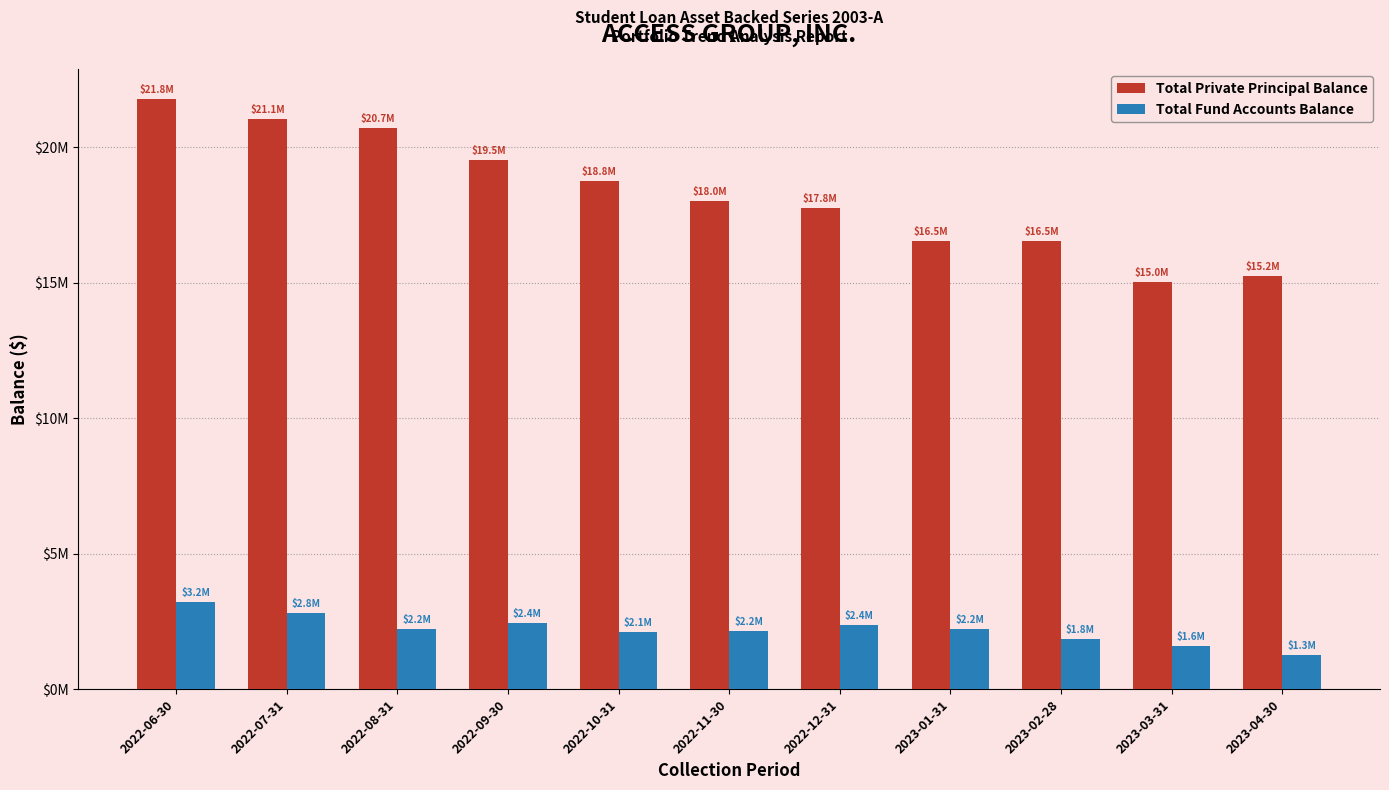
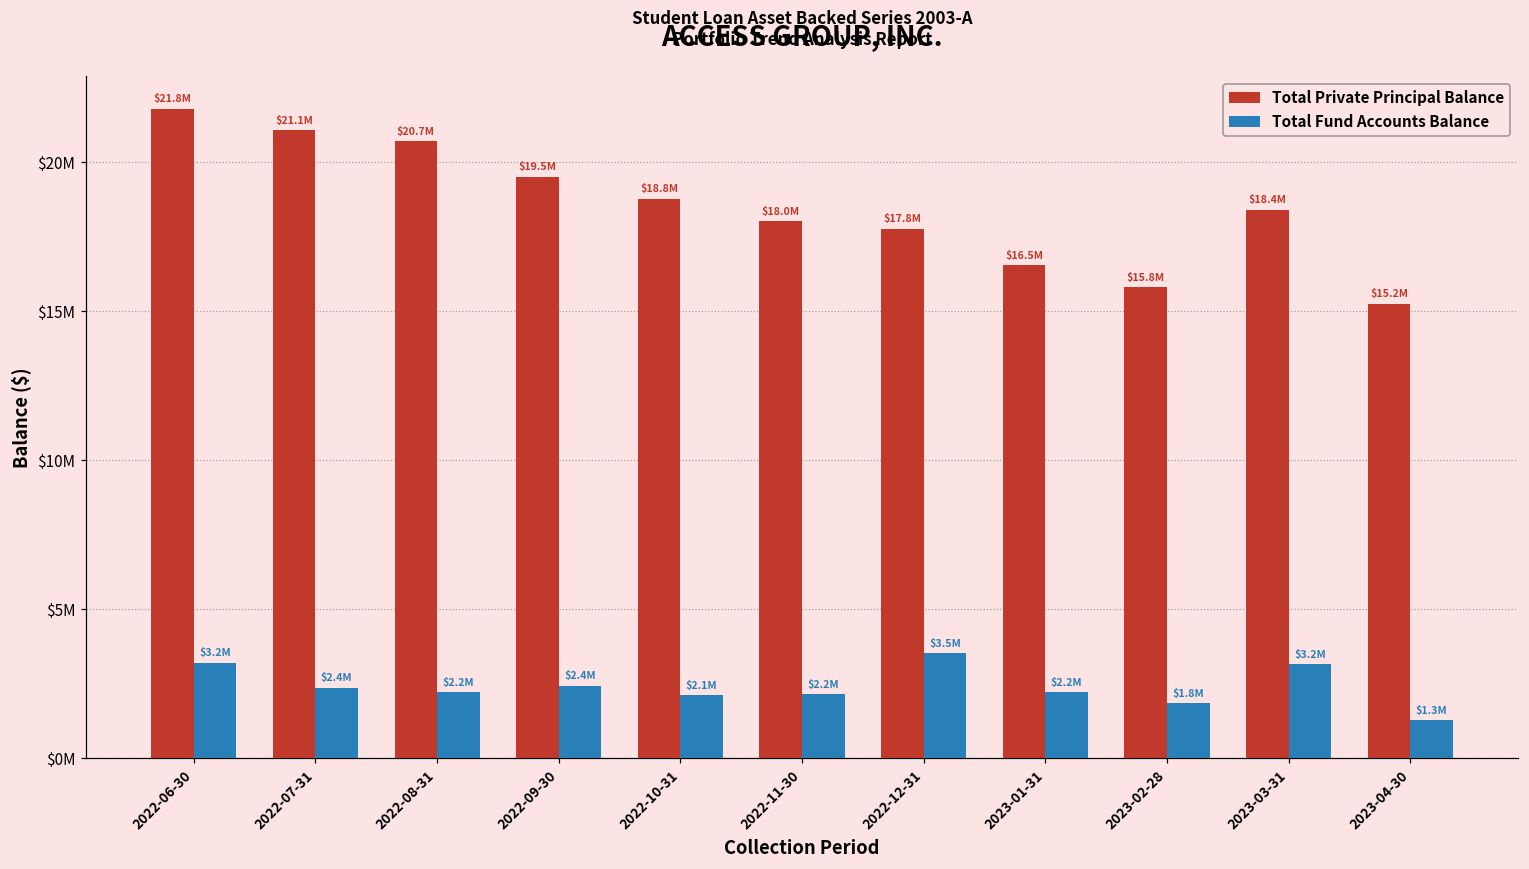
Total Fund Accounts Balance, 2022-07-31: $2.8M -> $2.4M
Total Fund Accounts Balance, 2022-12-31: $2.4M -> $3.5M
Total Private Principal Balance, 2023-02-28: $16.5M -> $15.8M
Total Private Principal Balance, 2023-03-31: $15.0M -> $18.4M
Total Fund Accounts Balance, 2023-03-31: $1.6M -> $3.2M
